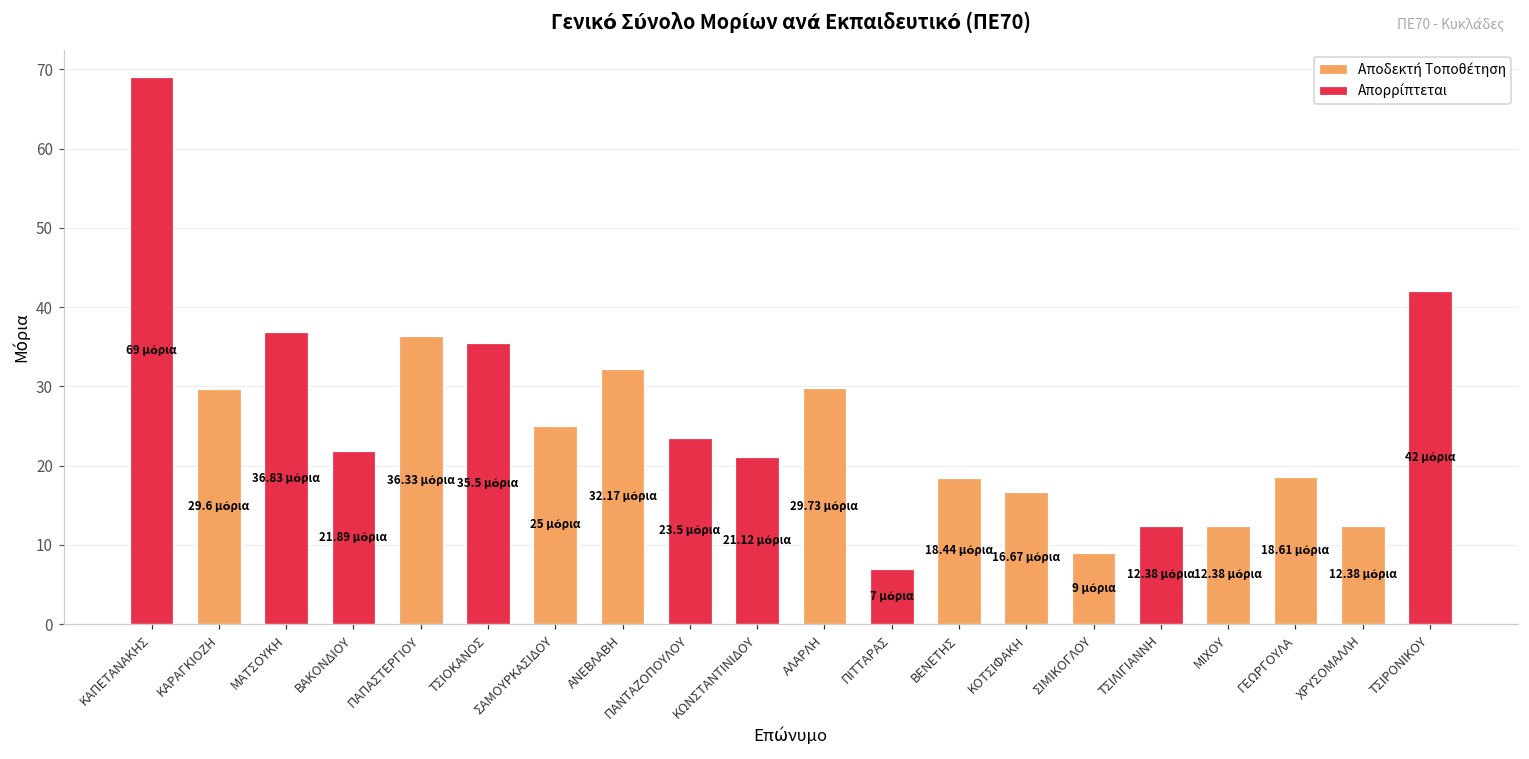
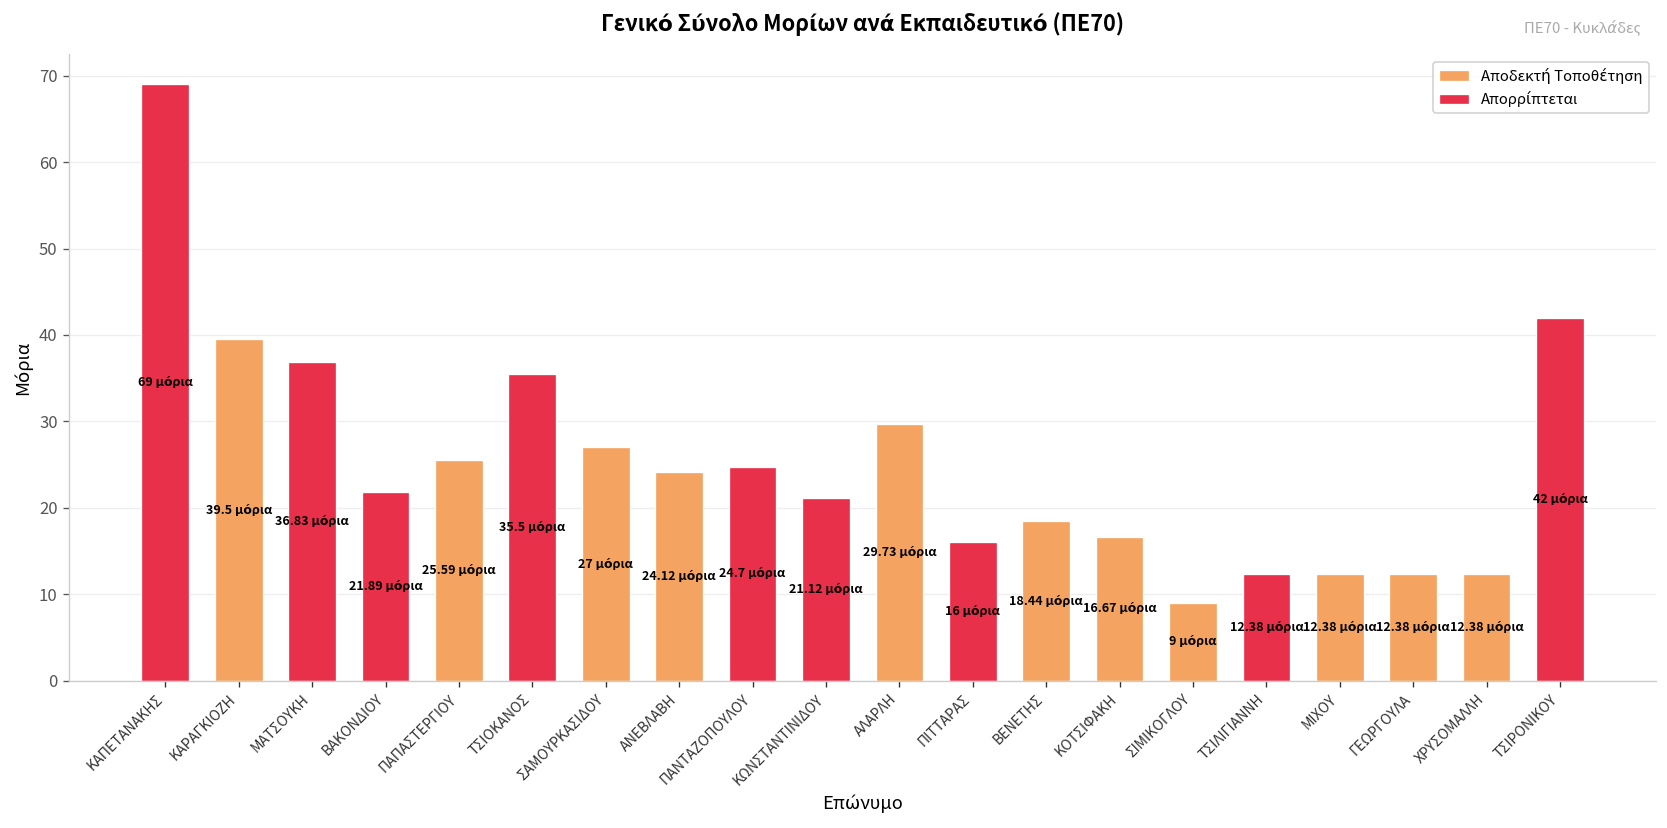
Αποδεκτή Τοποθέτηση, ΚΑΡΑΓΚΙΟΖΗ: 29.6 -> 39.5
Αποδεκτή Τοποθέτηση, ΠΑΠΑΣΤΕΡΓΙΟΥ: 36.33 -> 25.59
Αποδεκτή Τοποθέτηση, ΣΑΜΟΥΡΚΑΣΙΔΟΥ: 25 -> 27
Αποδεκτή Τοποθέτηση, ΑΝΕΒΛΑΒΗ: 32.17 -> 24.12
Απορρίπτεται, ΠΑΝΤΑΖΟΠΟΥΛΟΥ: 23.5 -> 24.7
Απορρίπτεται, ΠΙΤΤΑΡΑΣ: 7 -> 16
Αποδεκτή Τοποθέτηση, ΓΕΩΡΓΟΥΛΑ: 18.61 -> 12.38
